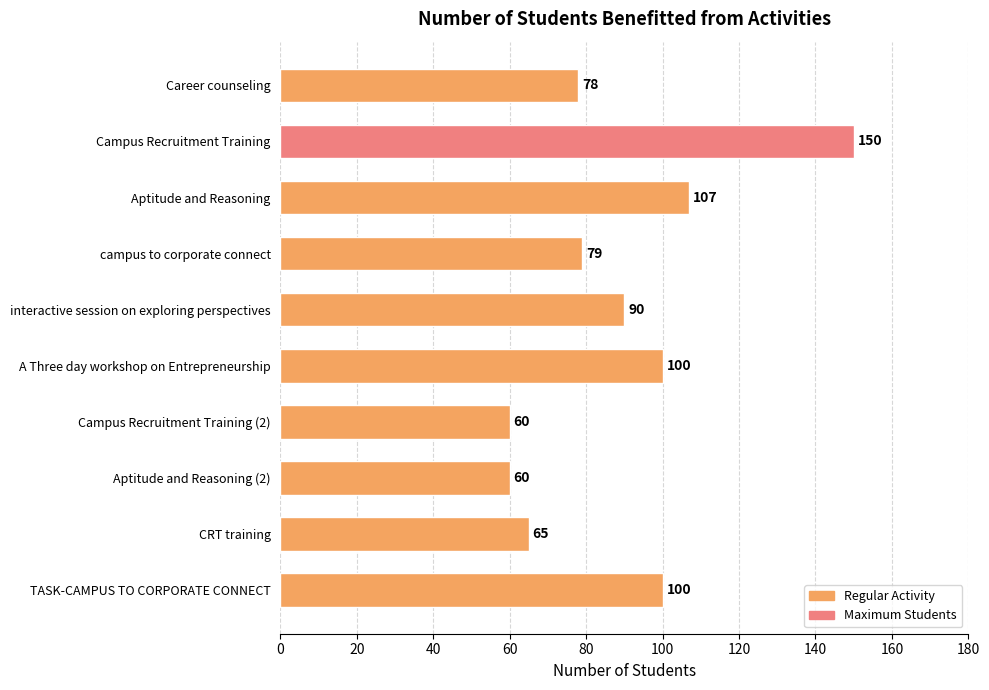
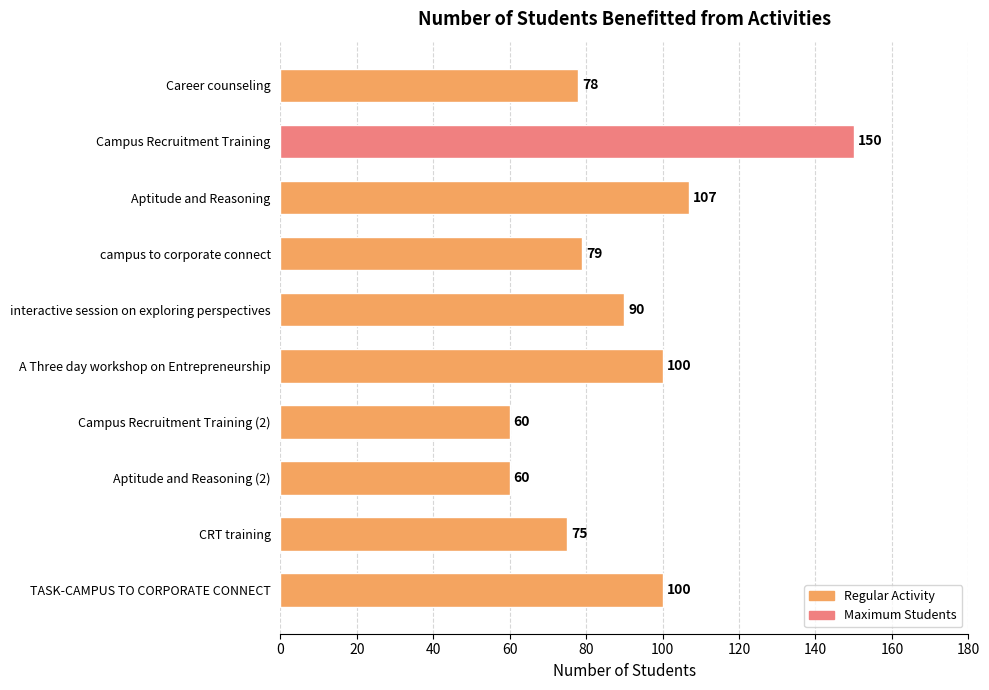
CRT training: 65 -> 75
